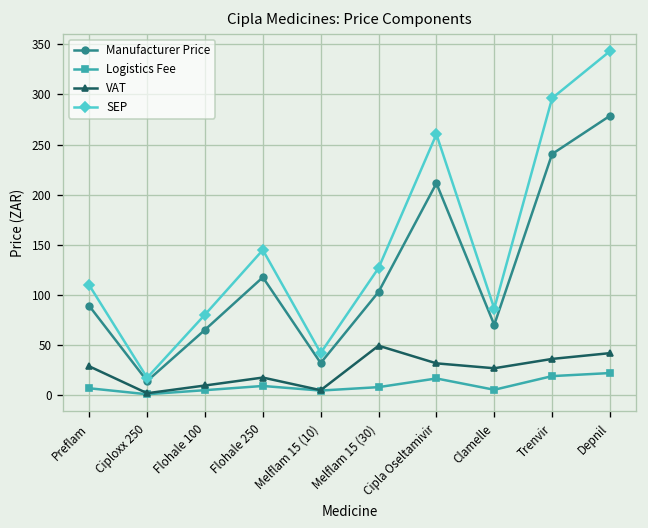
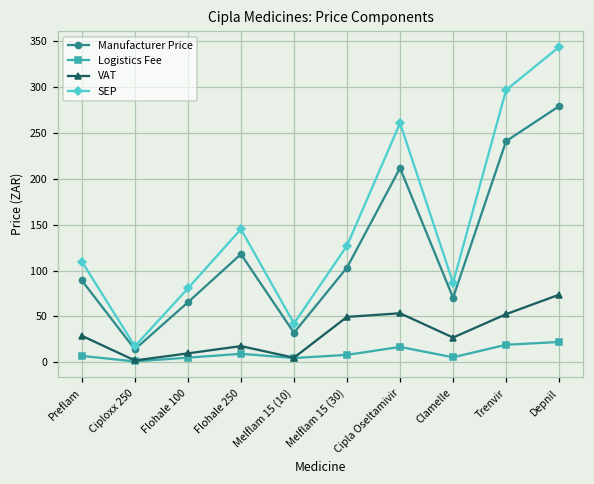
VAT, Cipla Oseltamivir: 30 -> 50
VAT, Trenvir: 40 -> 50
VAT, Depnil: 40 -> 70
